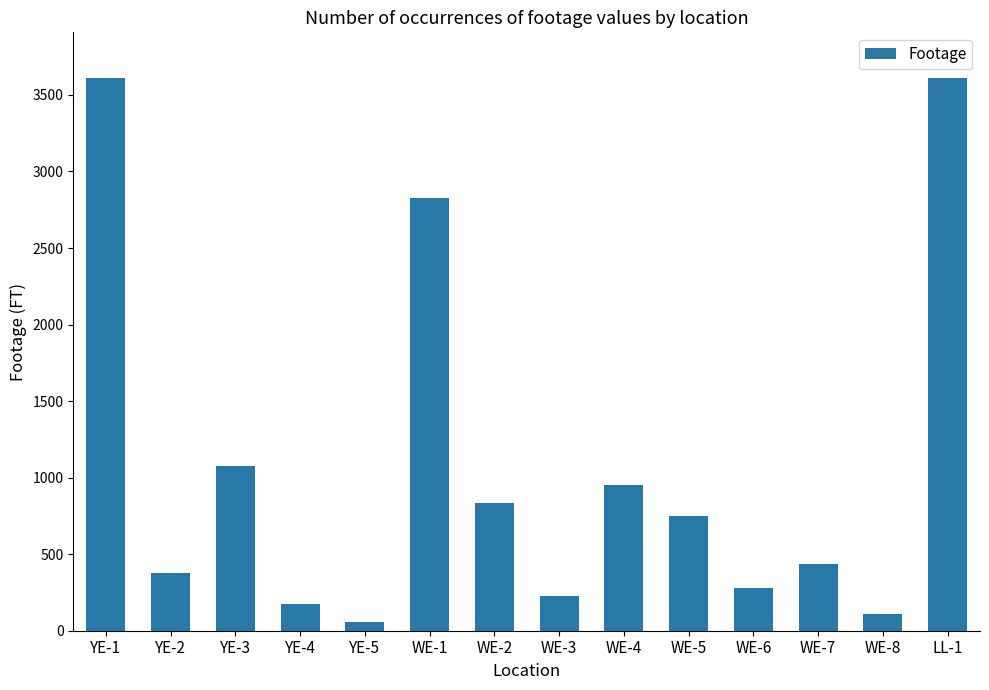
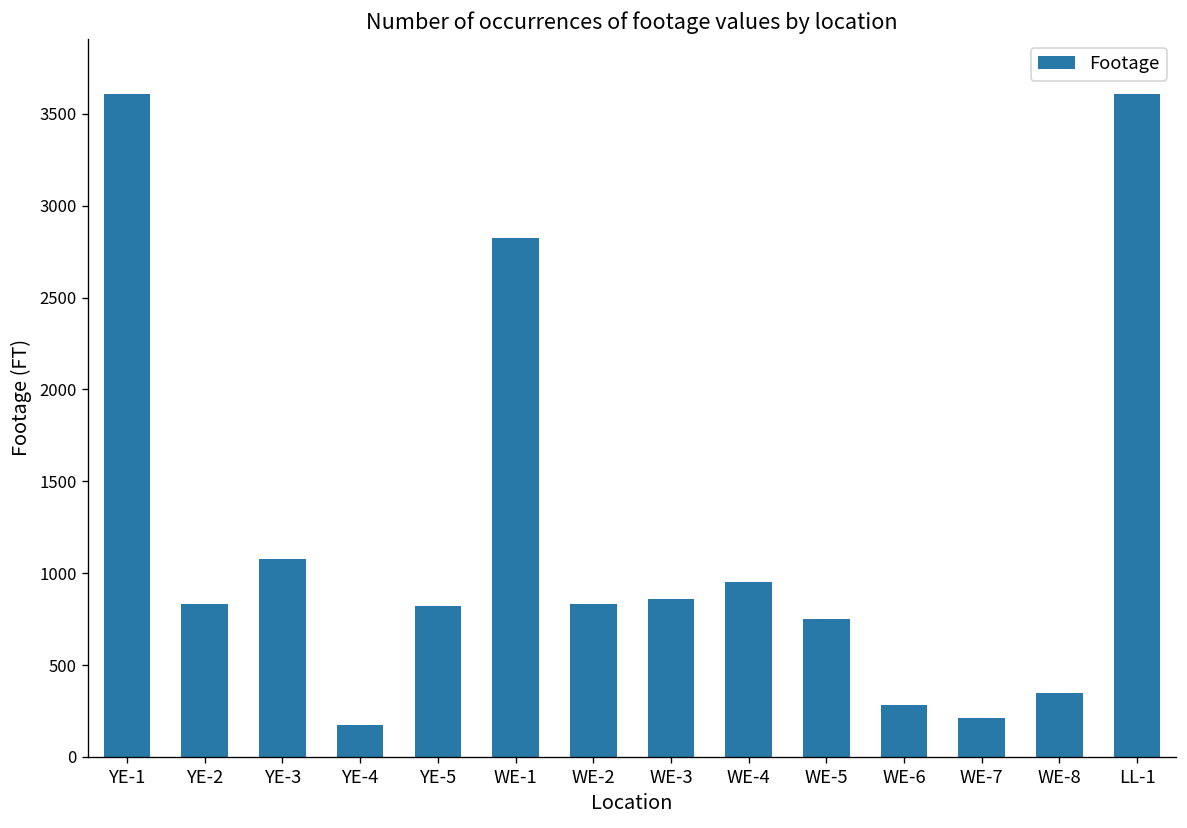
YE-2: 380 -> 830
YE-5: 60 -> 820
WE-3: 230 -> 860
WE-7: 430 -> 210
WE-8: 110 -> 350
